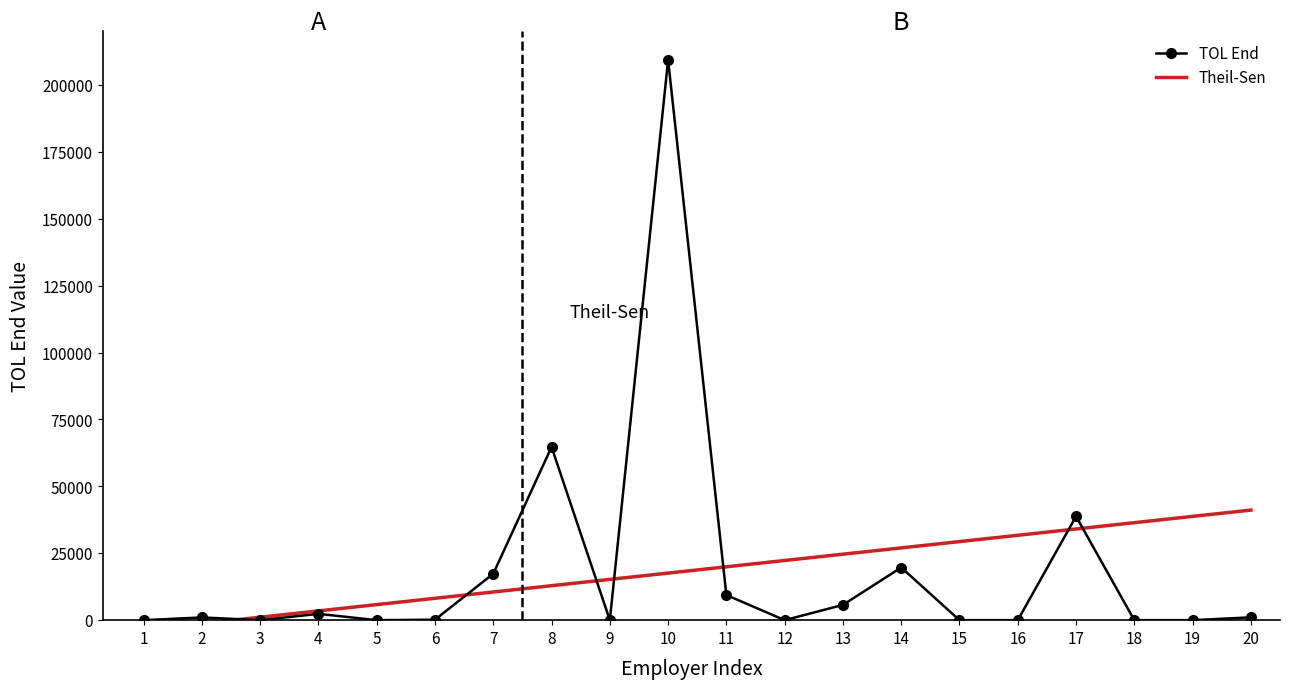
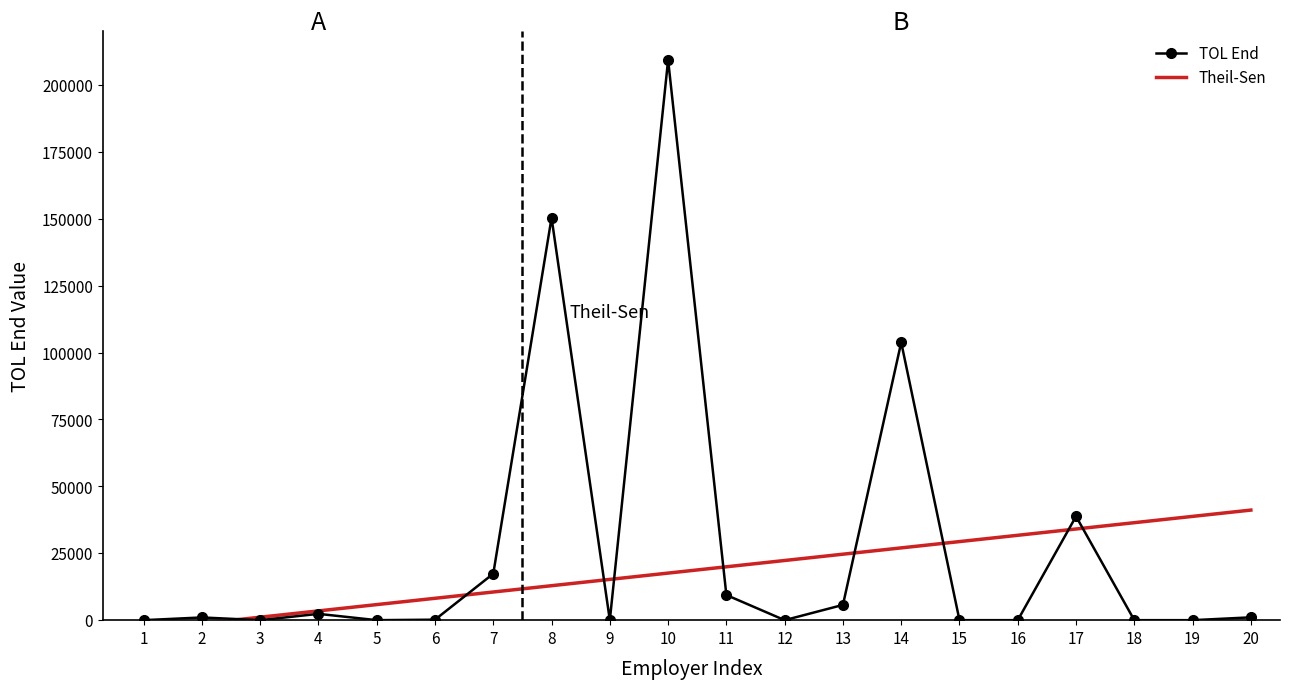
TOL End, 8: 65000 -> 150000
TOL End, 14: 20000 -> 104000
